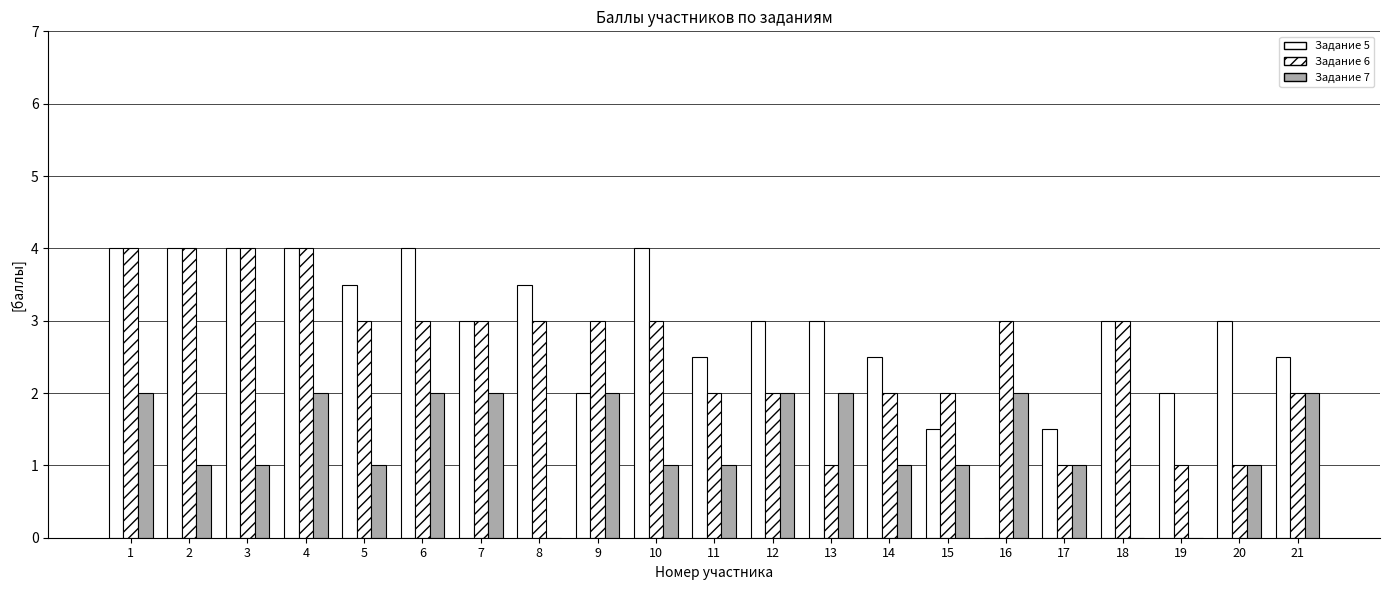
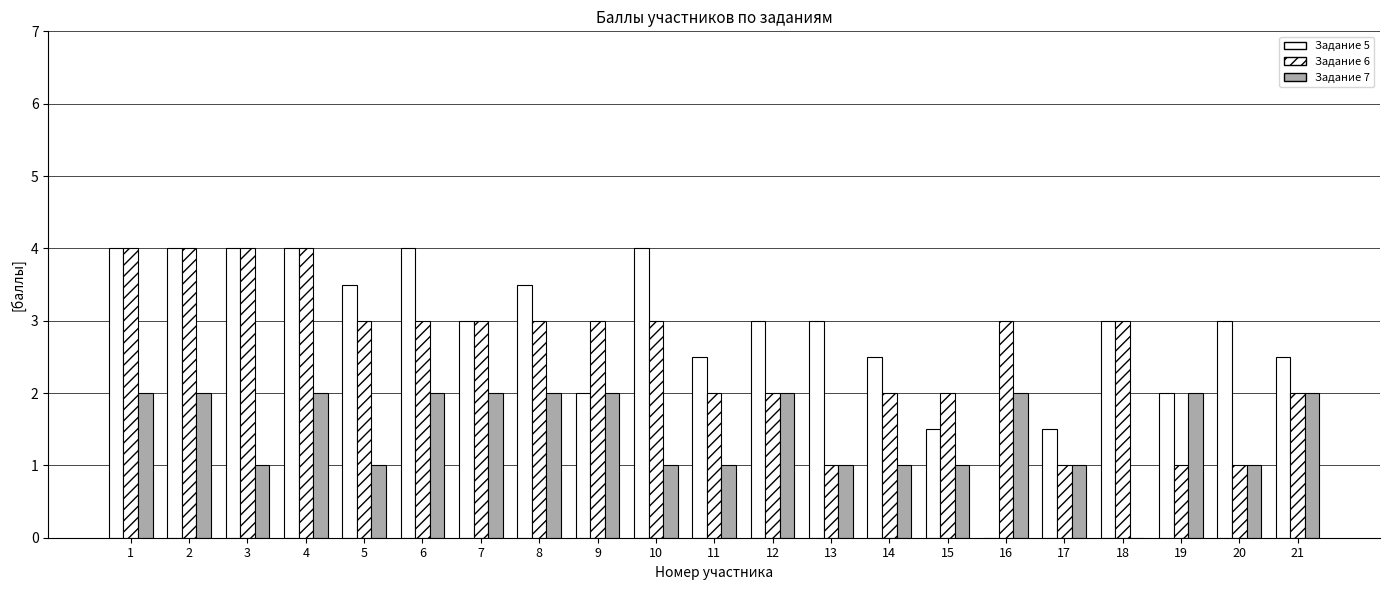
Задание 7, 2: 1 -> 2
Задание 7, 8: 0 -> 2
Задание 7, 13: 2 -> 1
Задание 7, 19: 0 -> 2
